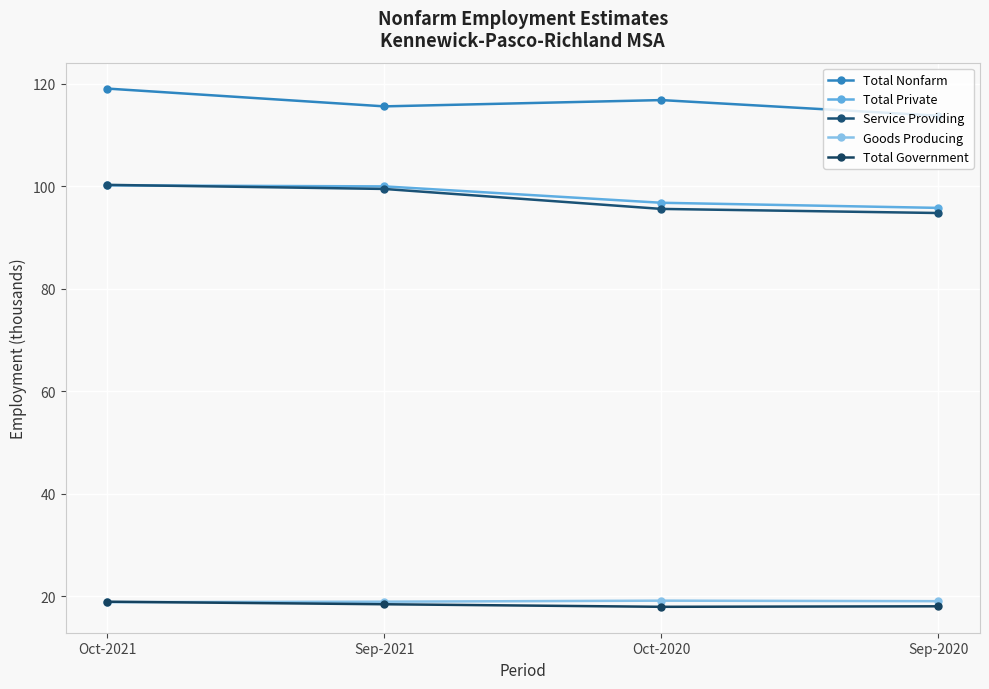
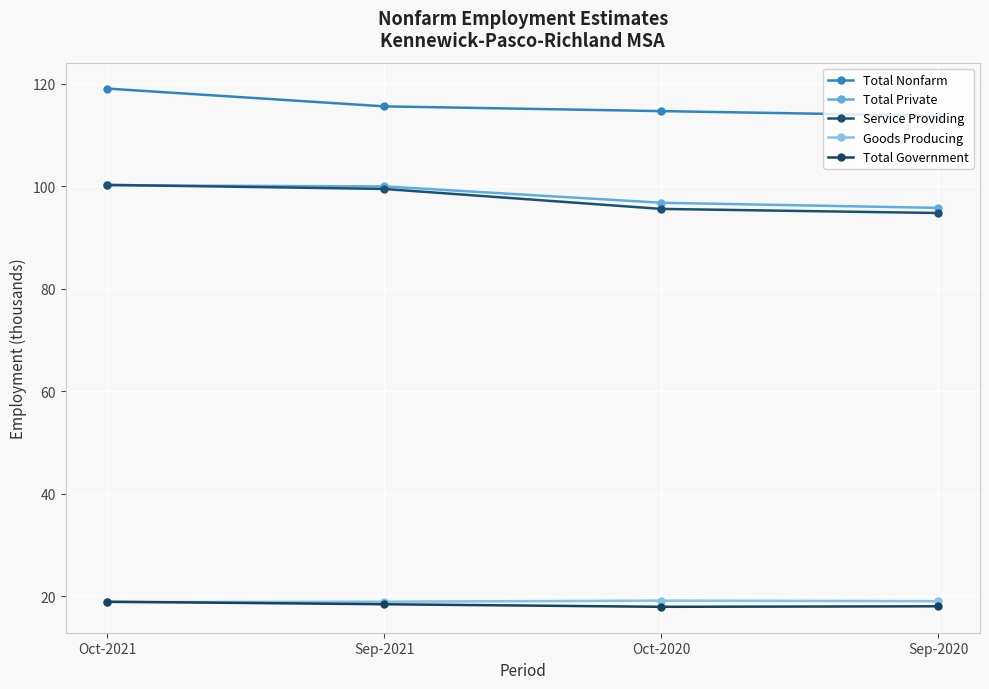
Total Nonfarm, Oct-2020: 117 -> 115
